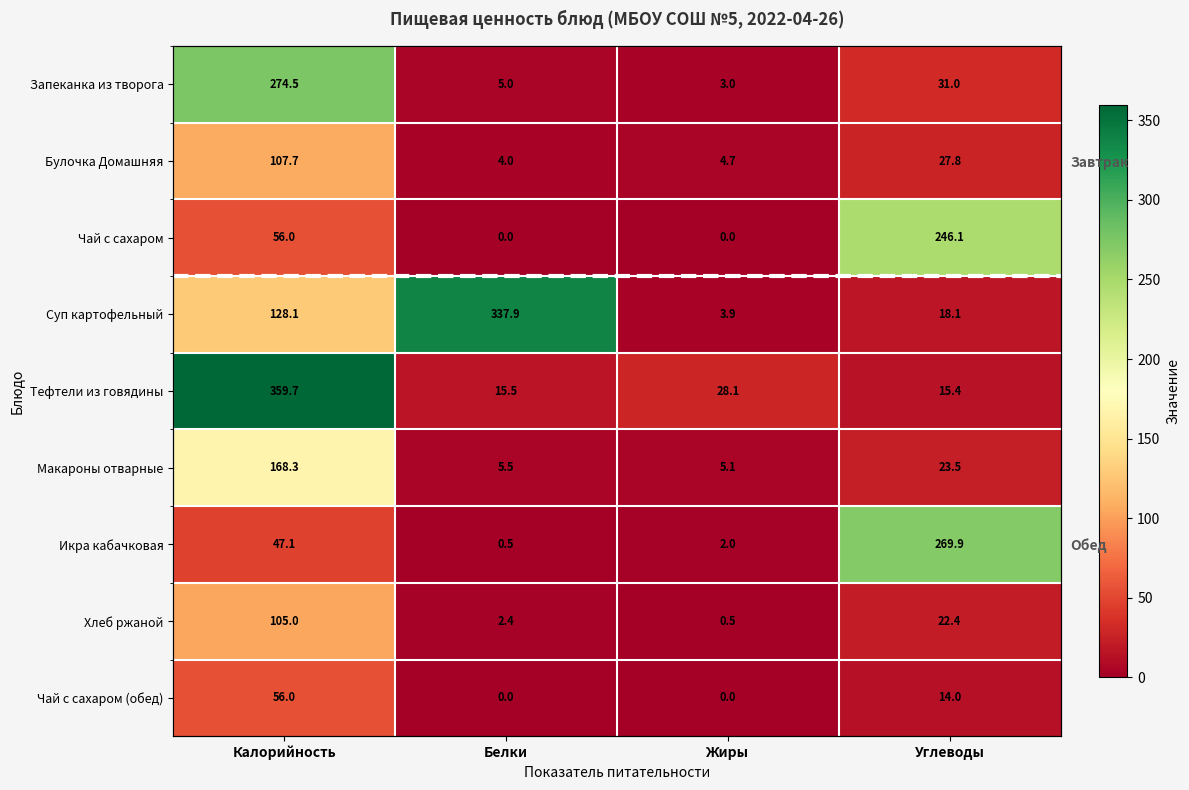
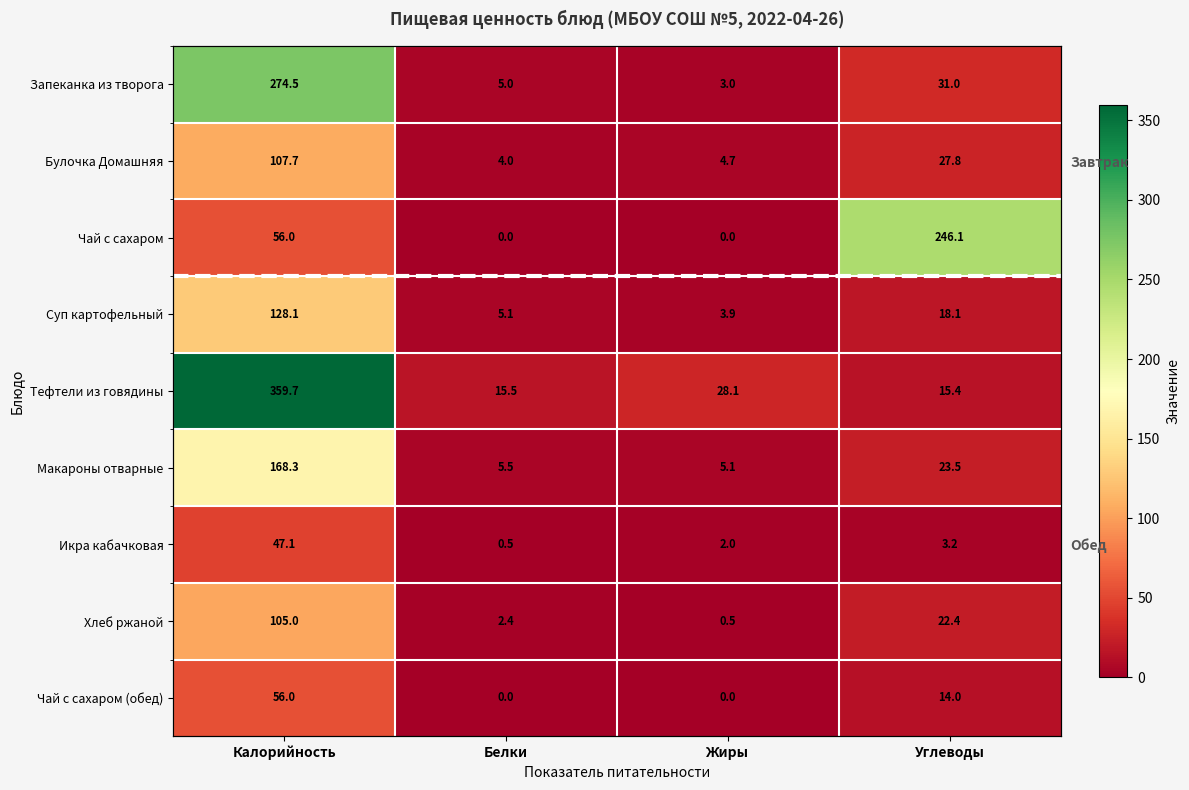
Суп картофельный, Белки: 337.9 -> 5.1
Икра кабачковая, Углеводы: 269.9 -> 3.2
